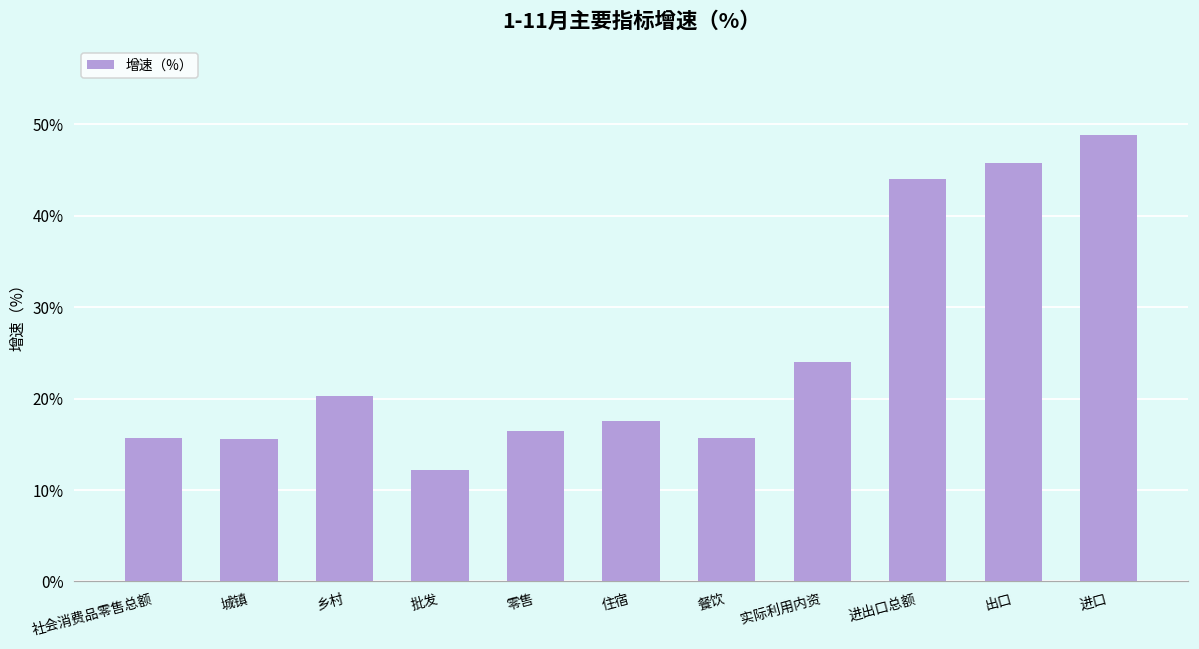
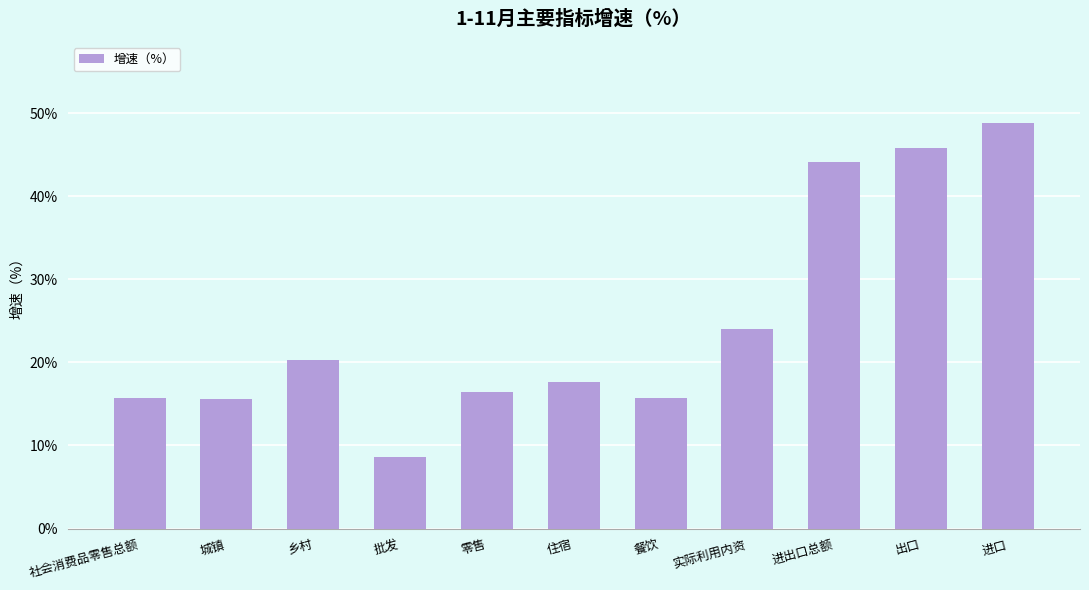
批发: 12% -> 9%
